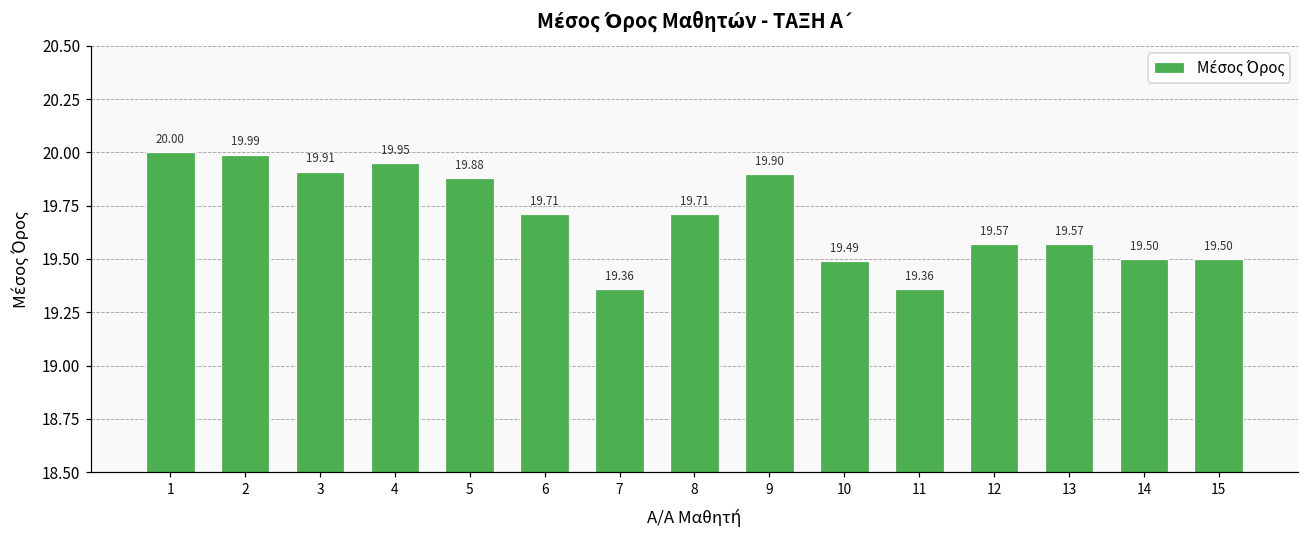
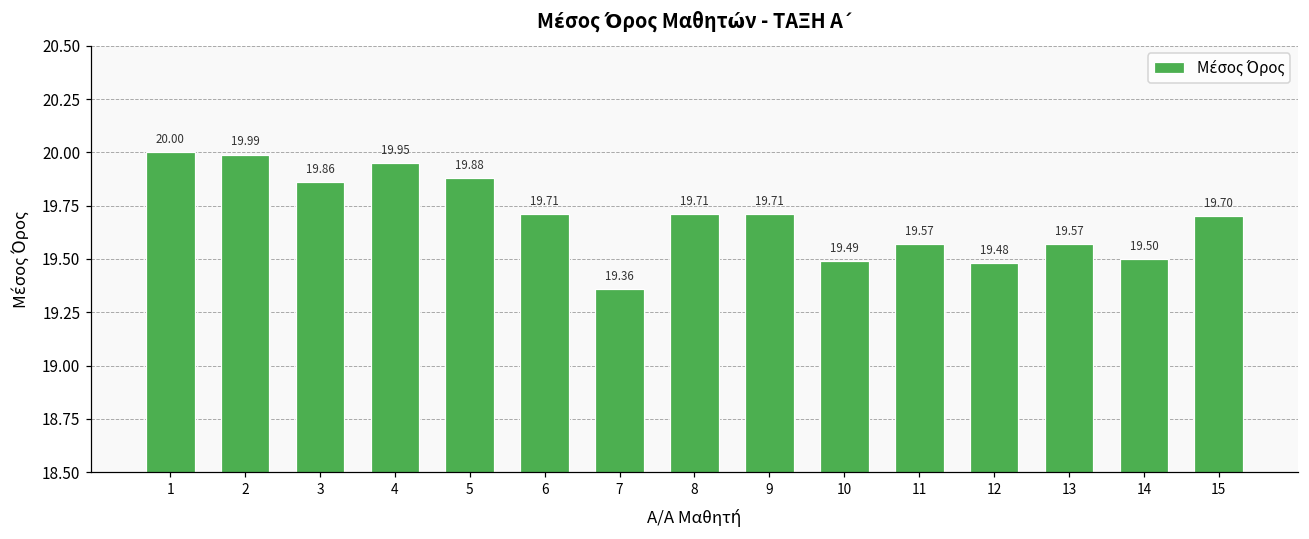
3: 19.91 -> 19.86
9: 19.90 -> 19.71
11: 19.36 -> 19.57
12: 19.57 -> 19.48
15: 19.50 -> 19.70
